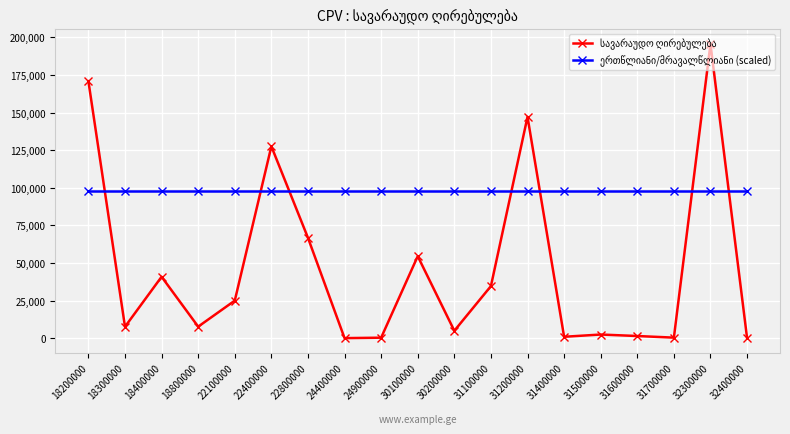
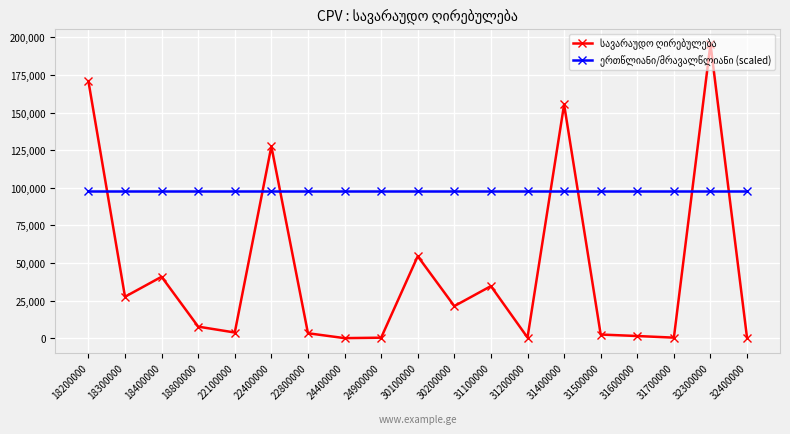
სავარაუდო ღირებულება, 18300000: 8,000 -> 28,000
სავარაუდო ღირებულება, 22100000: 25,000 -> 4,000
სავარაუდო ღირებულება, 22800000: 67,000 -> 3,000
სავარაუდო ღირებულება, 30200000: 5,000 -> 21,000
სავარაუდო ღირებულება, 31200000: 147,000 -> 0
სავარაუდო ღირებულება, 31400000: 1,000 -> 155,000
